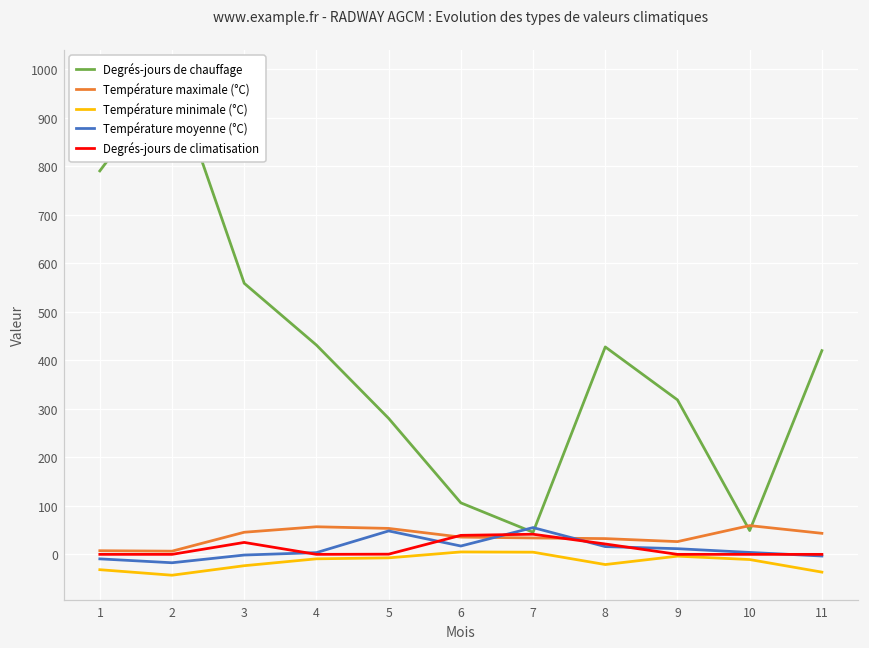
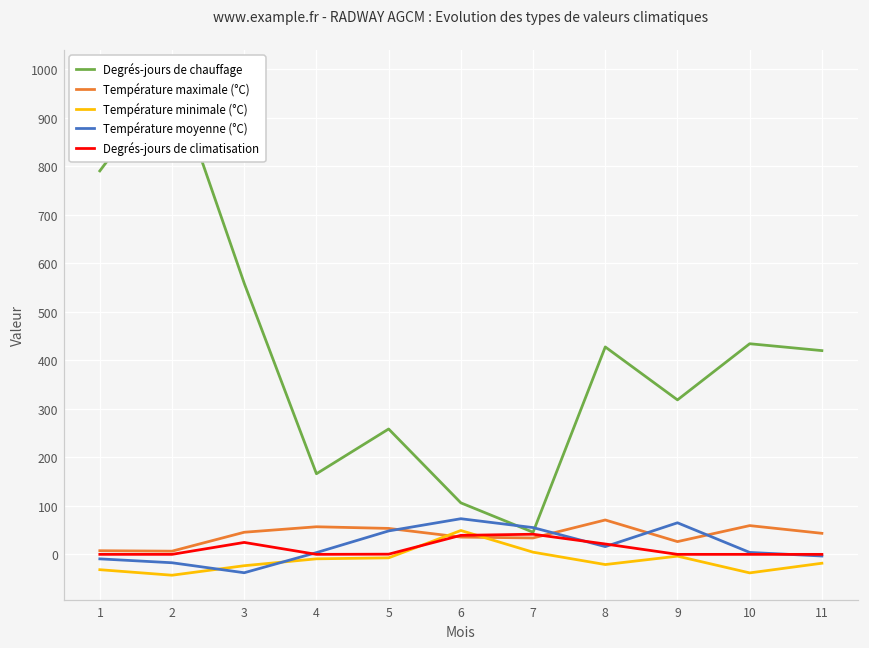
Température moyenne (°C), 3: 0 -> -40
Degrés-jours de chauffage, 4: 430 -> 170
Degrés-jours de chauffage, 5: 280 -> 260
Température minimale (°C), 6: 10 -> 50
Température moyenne (°C), 6: 20 -> 70
Température maximale (°C), 8: 30 -> 70
Température moyenne (°C), 9: 10 -> 70
Degrés-jours de chauffage, 10: 50 -> 430
Température minimale (°C), 10: -10 -> -40
Température minimale (°C), 11: -40 -> -20
